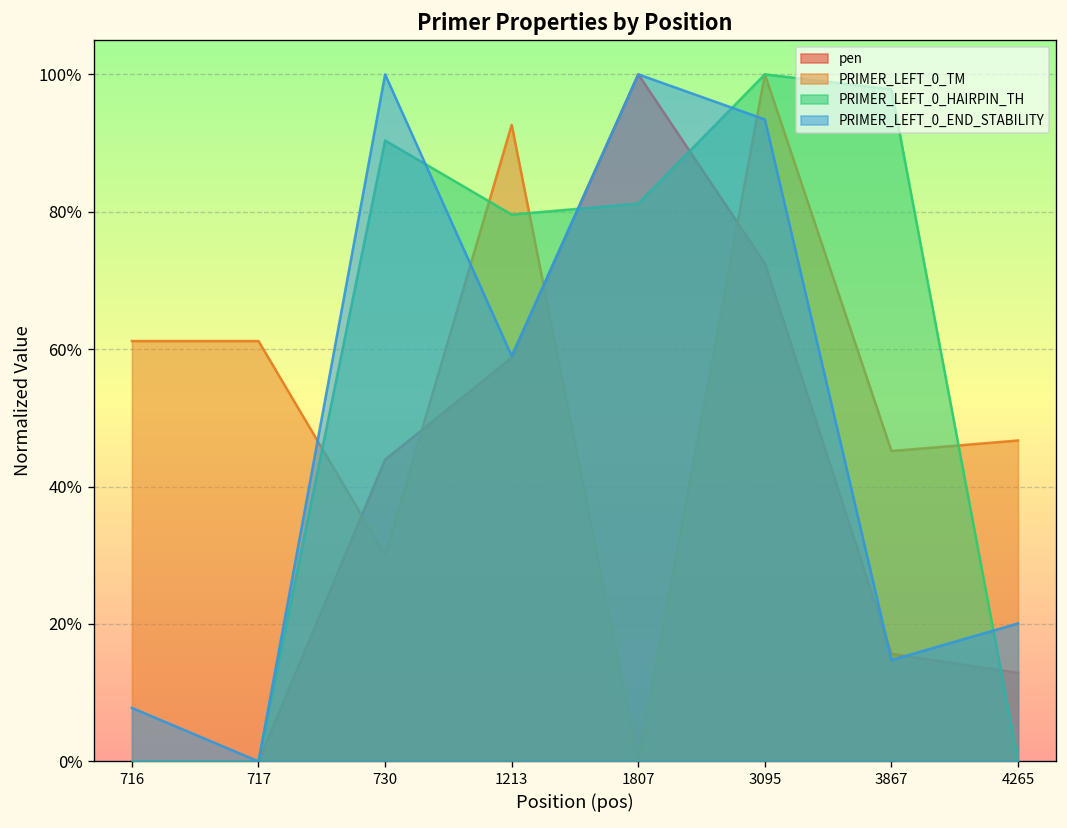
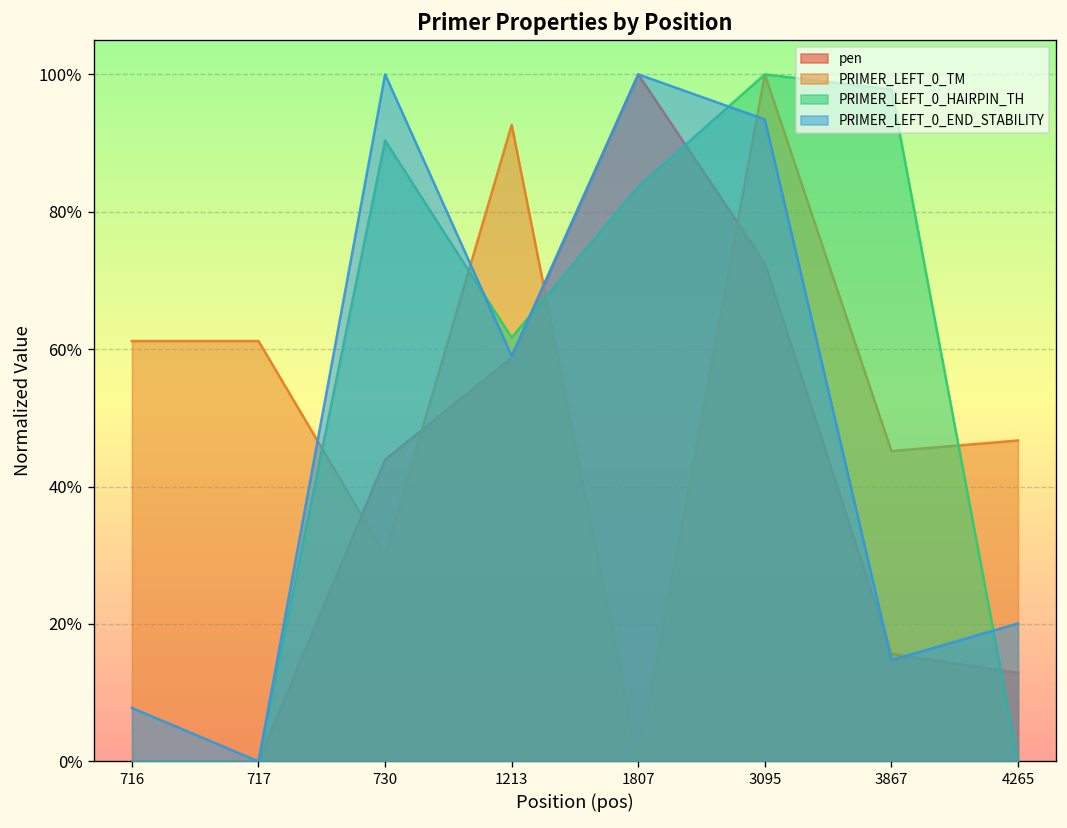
PRIMER_LEFT_0_HAIRPIN_TH, 1213: 80% -> 62%
PRIMER_LEFT_0_HAIRPIN_TH, 1807: 81% -> 84%
